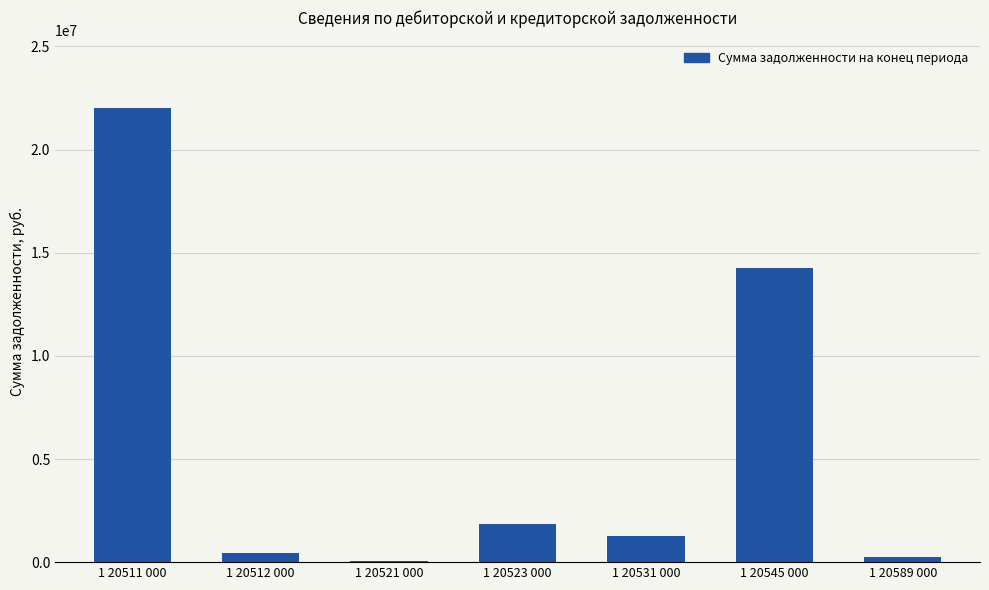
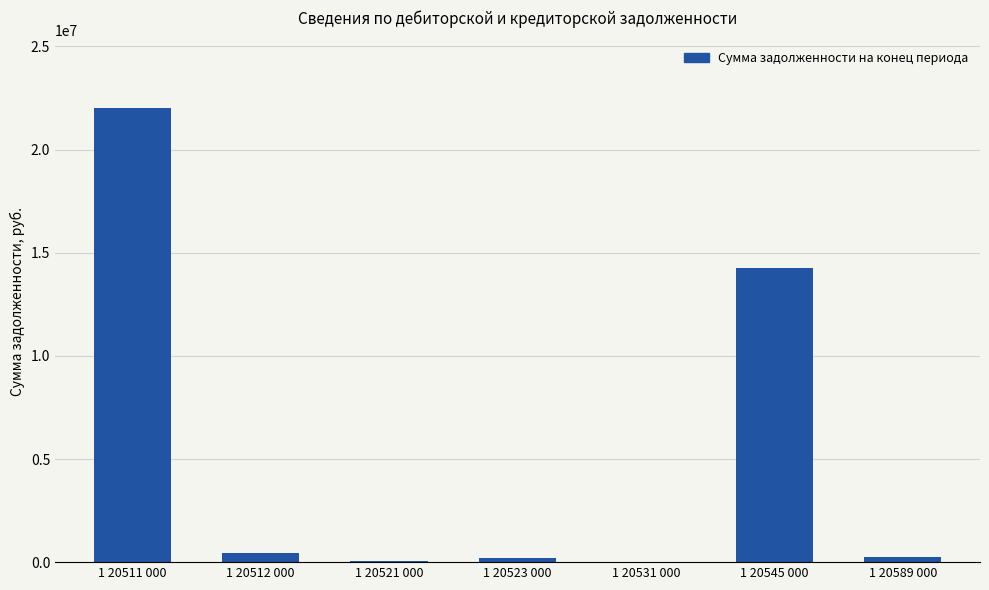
1 20523 000: 1800000 -> 200000
1 20531 000: 1300000 -> 0
